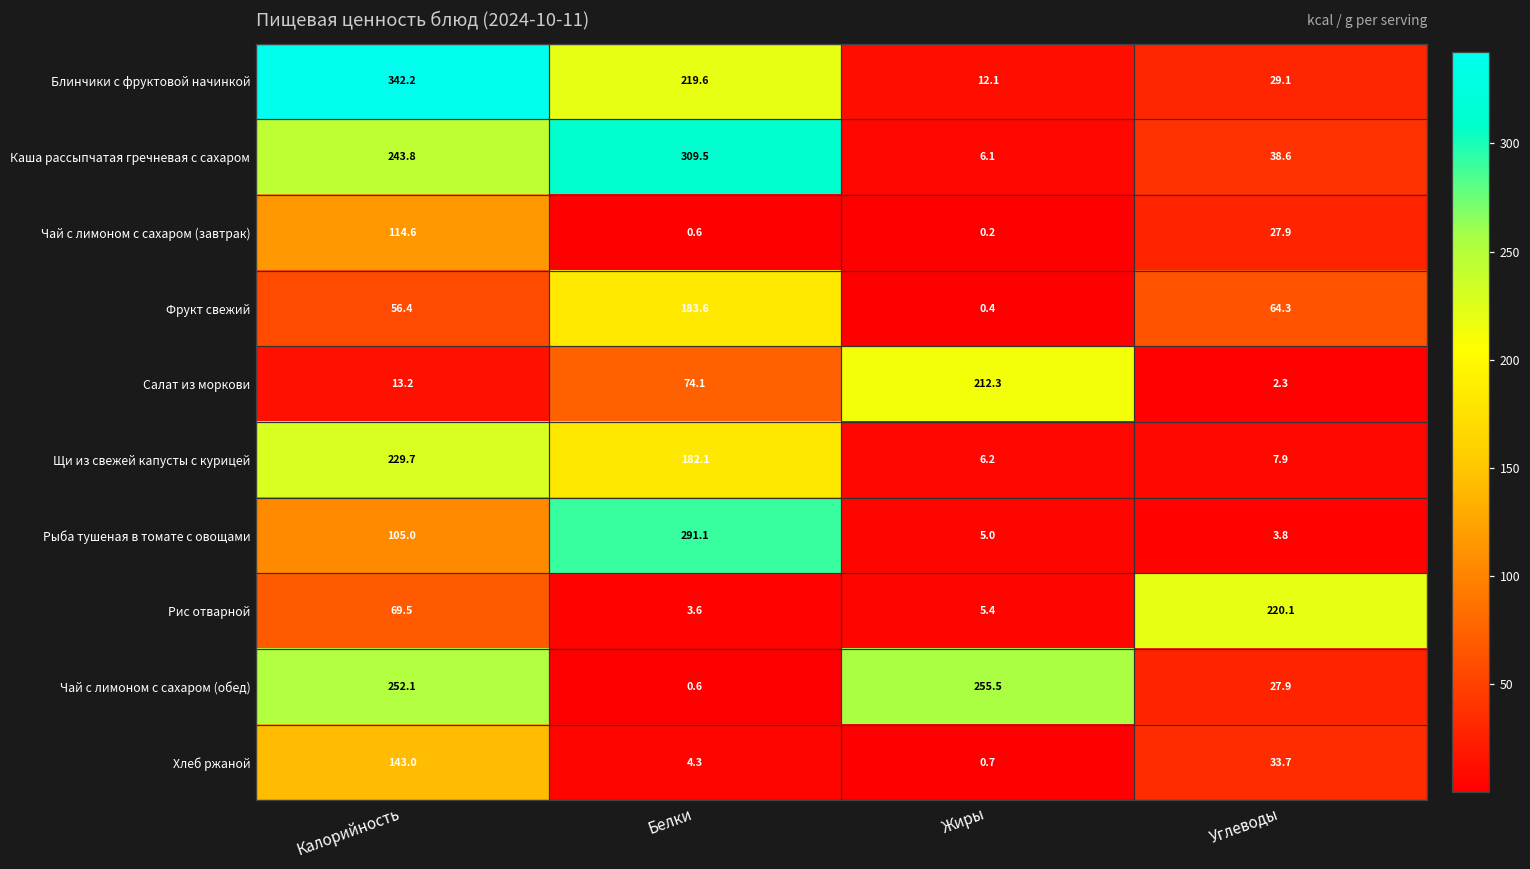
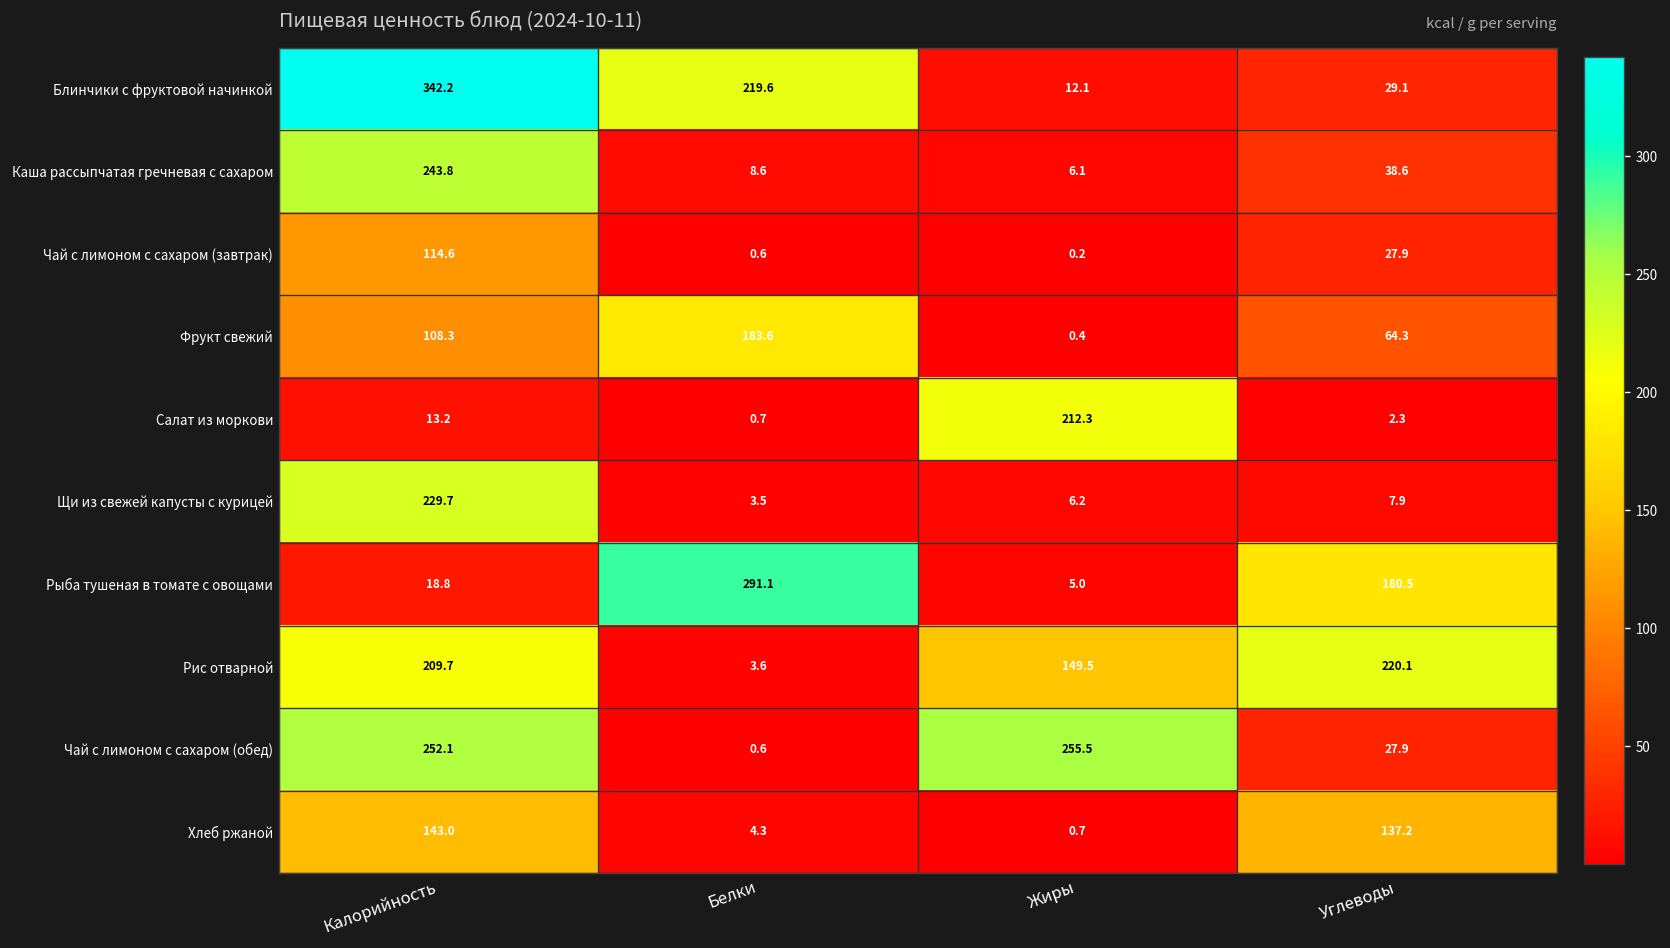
Каша рассыпчатая гречневая с сахаром, Белки: 309.5 -> 8.6
Фрукт свежий, Калорийность: 56.4 -> 108.3
Салат из моркови, Белки: 74.1 -> 0.7
Щи из свежей капусты с курицей, Белки: 182.1 -> 3.5
Рыба тушеная в томате с овощами, Калорийность: 105.0 -> 18.8
Рыба тушеная в томате с овощами, Углеводы: 3.8 -> 180.5
Рис отварной, Калорийность: 69.5 -> 209.7
Рис отварной, Жиры: 5.4 -> 149.5
Хлеб ржаной, Углеводы: 33.7 -> 137.2
